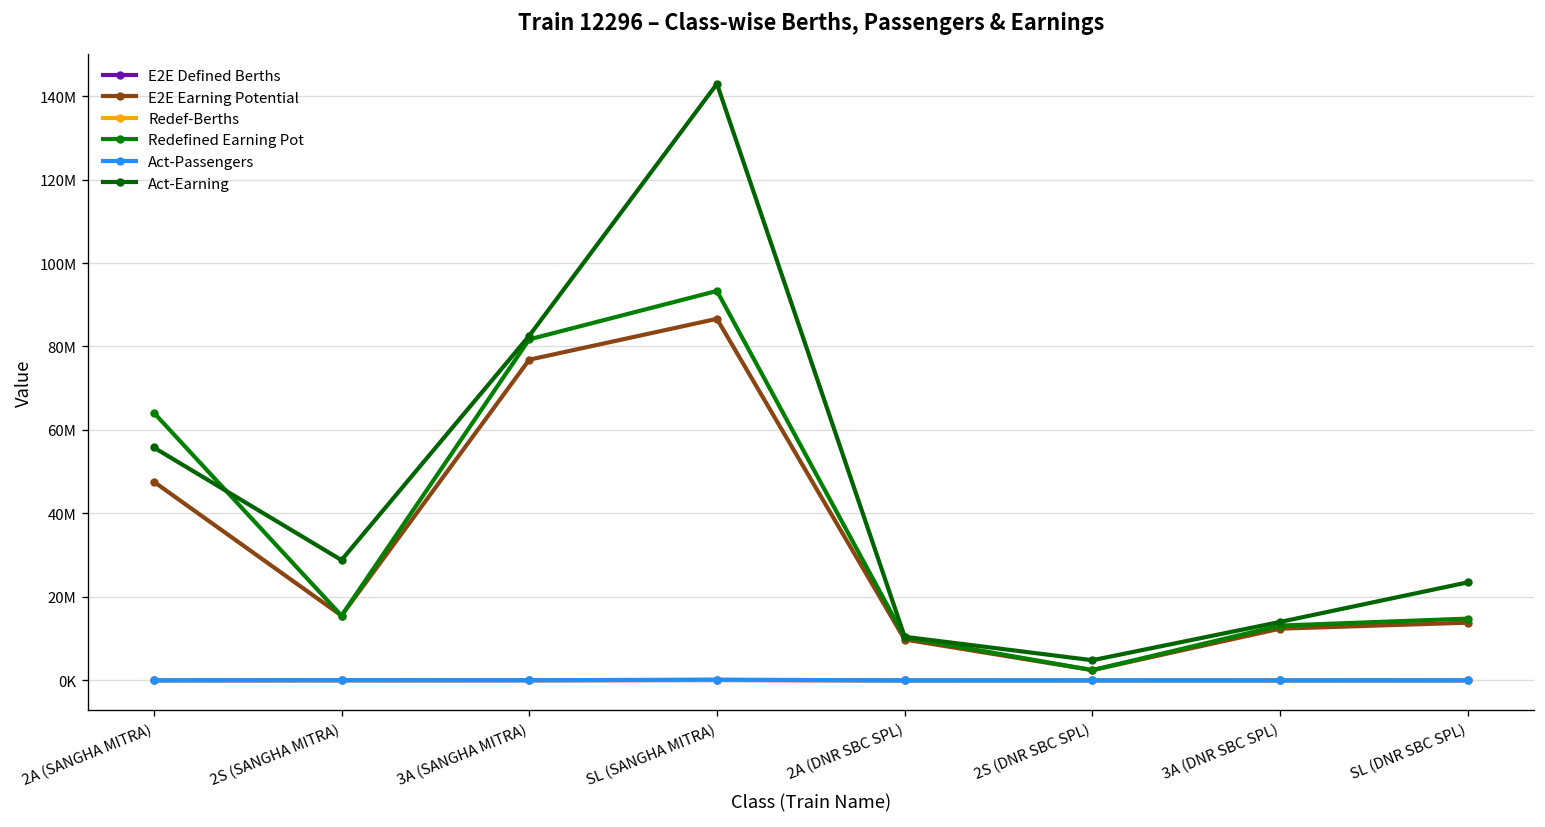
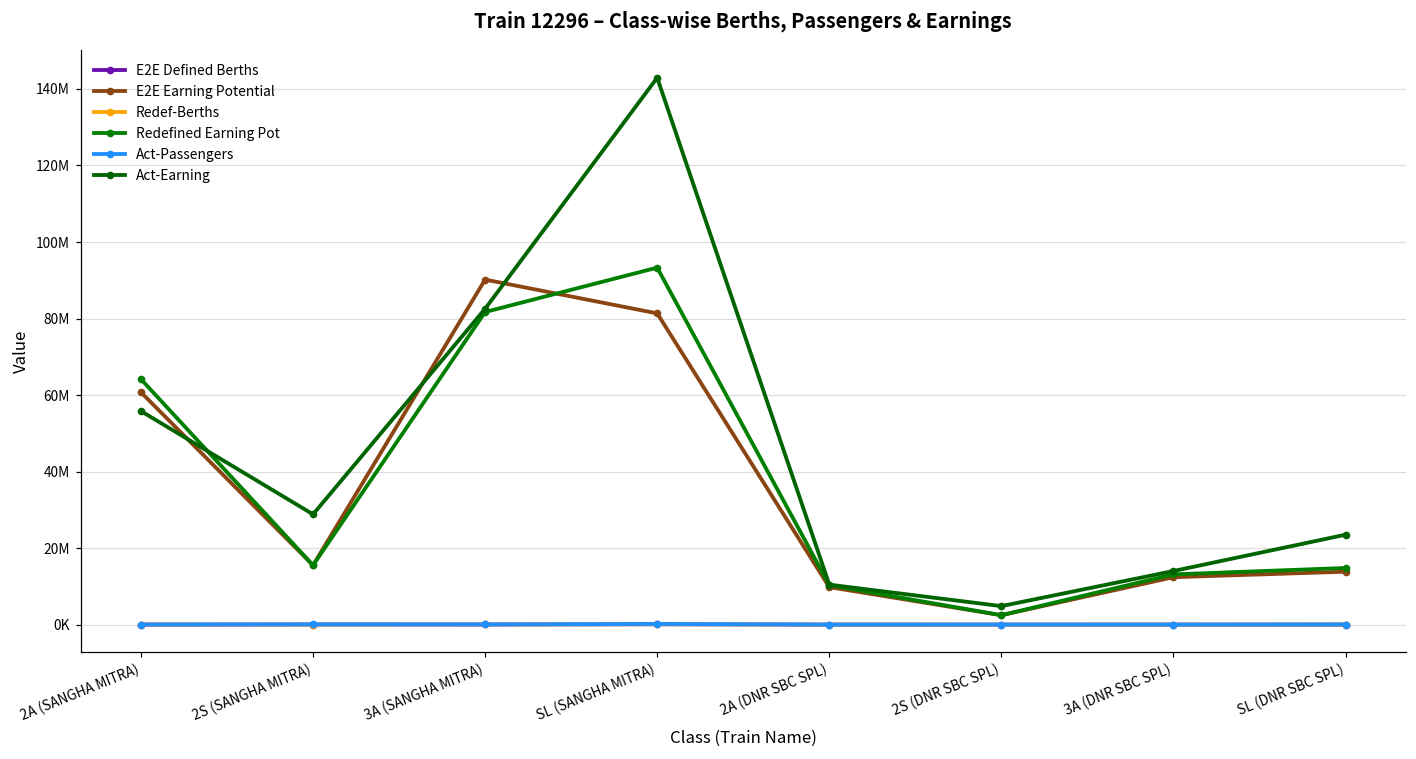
E2E Earning Potential, 2A (SANGHA MITRA): 48000000 -> 61000000
E2E Earning Potential, 3A (SANGHA MITRA): 77000000 -> 90000000
E2E Earning Potential, SL (SANGHA MITRA): 87000000 -> 81000000
